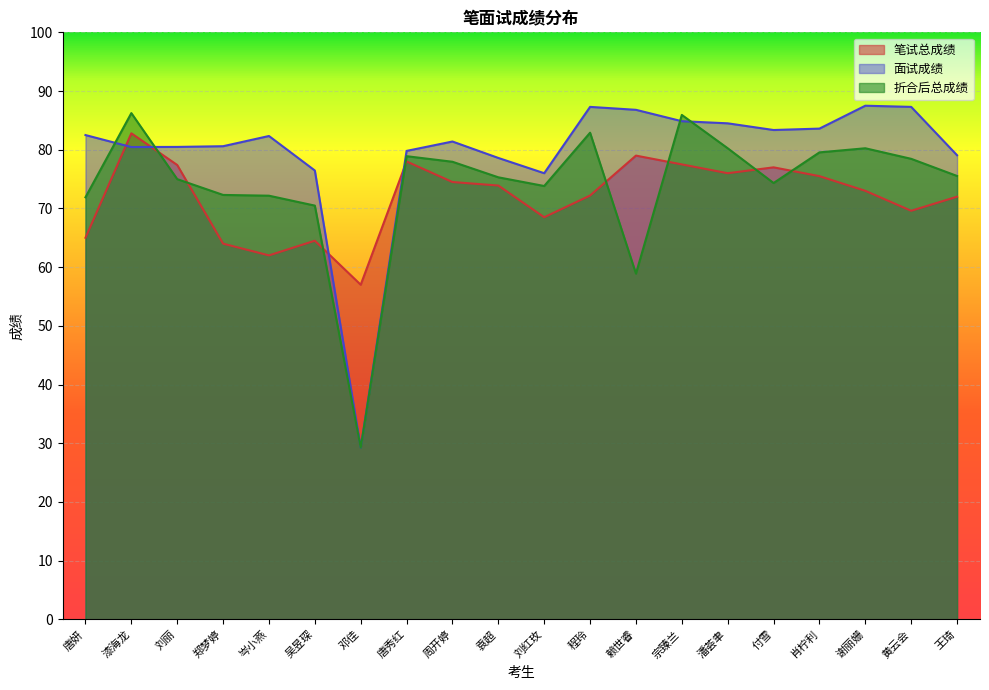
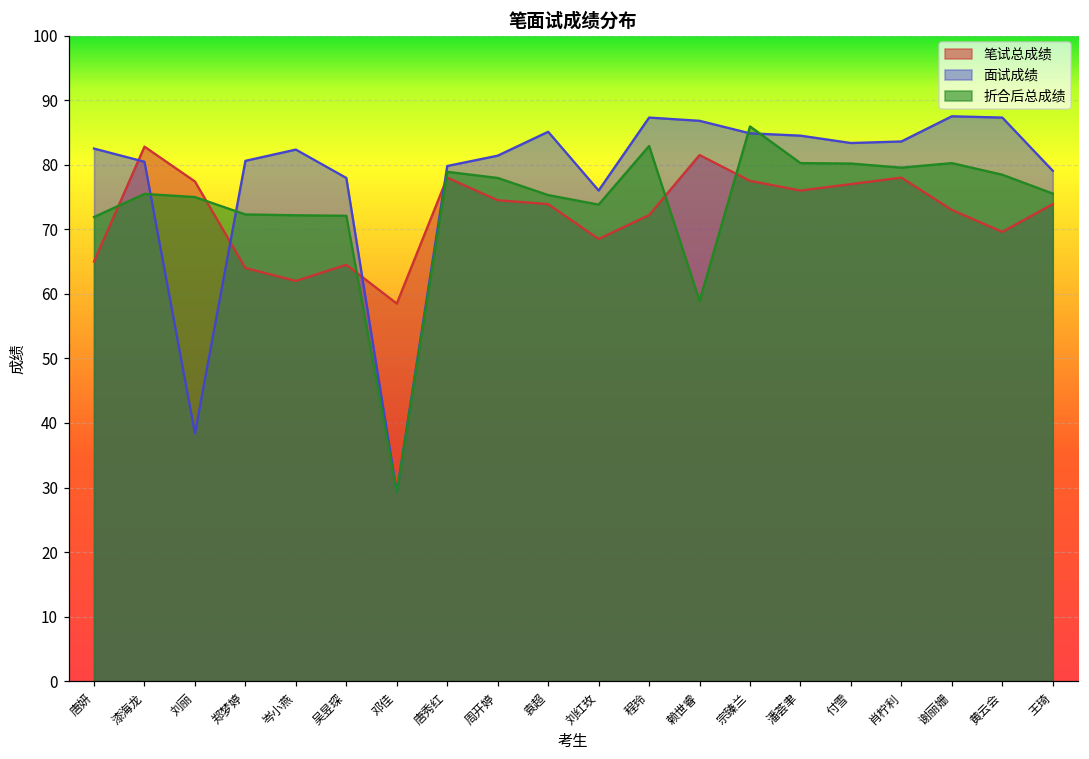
折合后总成绩, 漆海龙: 86 -> 75
面试成绩, 刘丽: 80 -> 38
面试成绩, 吴昱琛: 76 -> 78
折合后总成绩, 吴昱琛: 70 -> 72
笔试总成绩, 邓佳: 57 -> 59
面试成绩, 袁超: 79 -> 85
笔试总成绩, 赖世睿: 79 -> 82
折合后总成绩, 付雪: 74 -> 80
笔试总成绩, 肖柠利: 76 -> 78
笔试总成绩, 王琦: 72 -> 74
